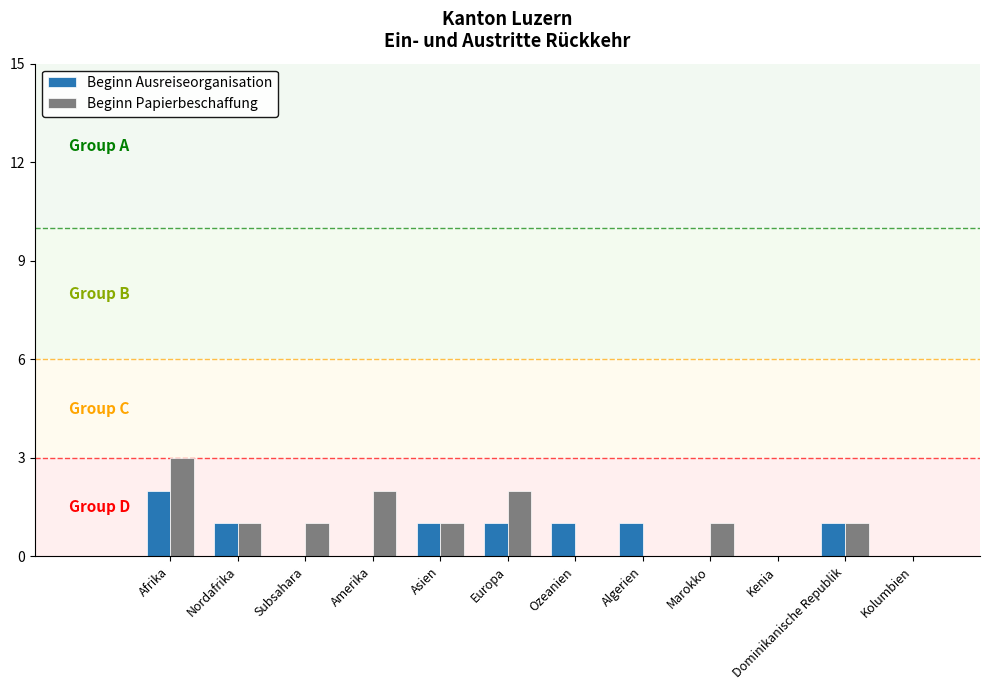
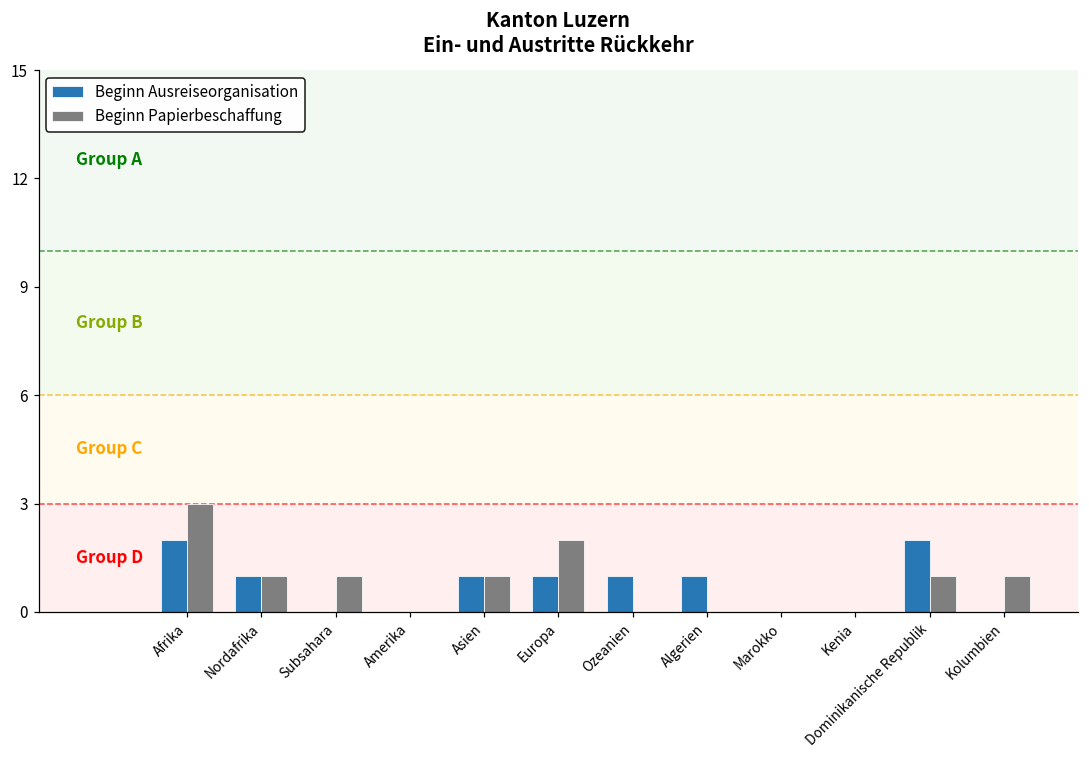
Beginn Papierbeschaffung, Amerika: 2 -> 0
Beginn Papierbeschaffung, Marokko: 1 -> 0
Beginn Ausreiseorganisation, Dominikanische Republik: 1 -> 2
Beginn Papierbeschaffung, Kolumbien: 0 -> 1
